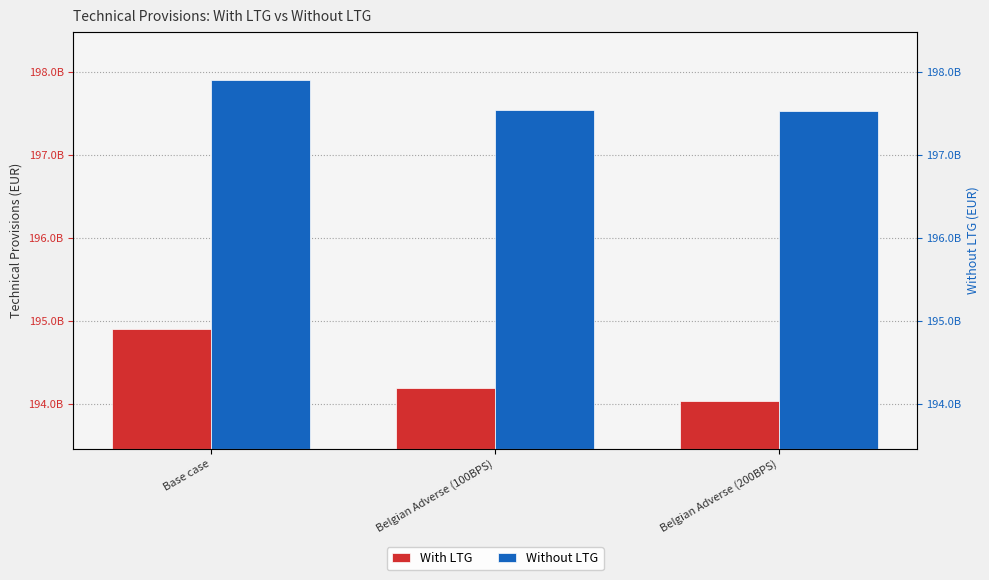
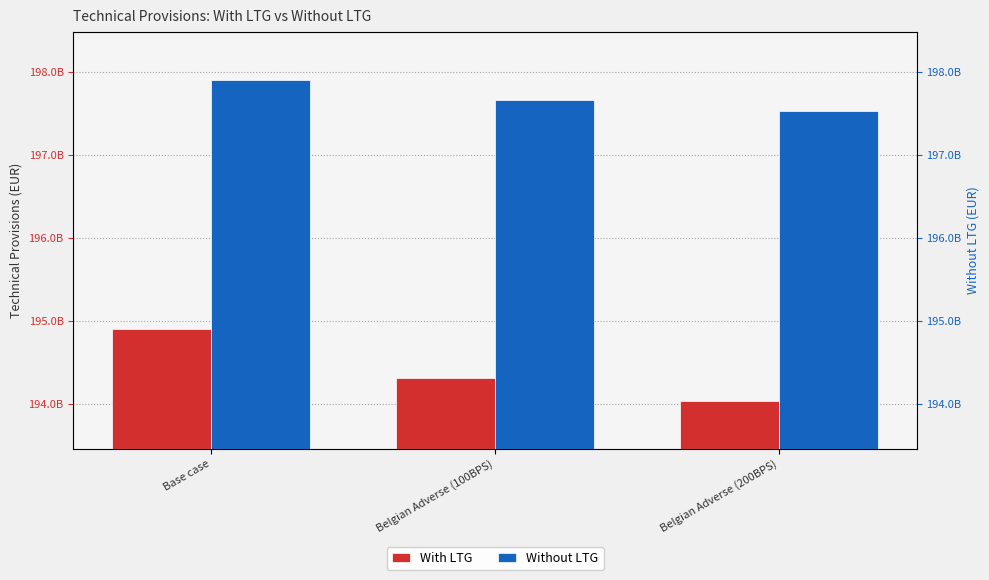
With LTG, Belgian Adverse (100BPS): 194200000000 -> 194300000000
Without LTG, Belgian Adverse (100BPS): 197500000000 -> 197700000000
